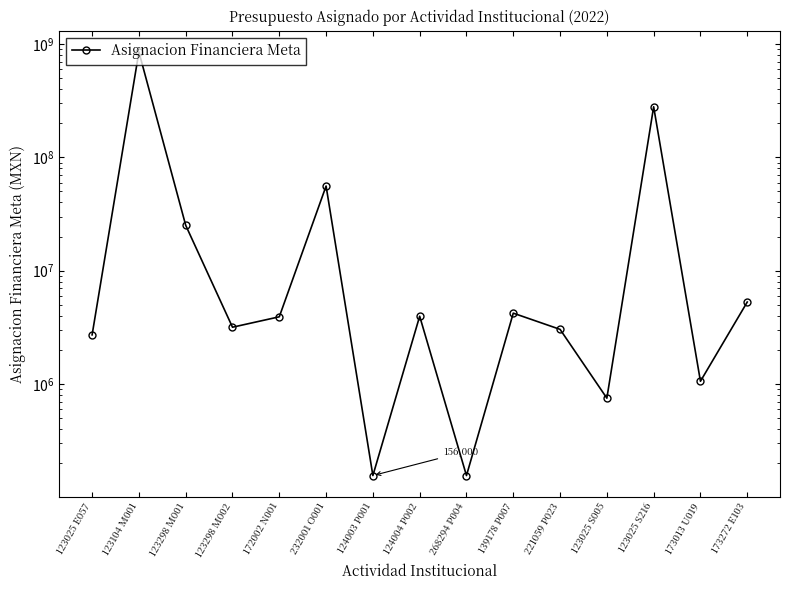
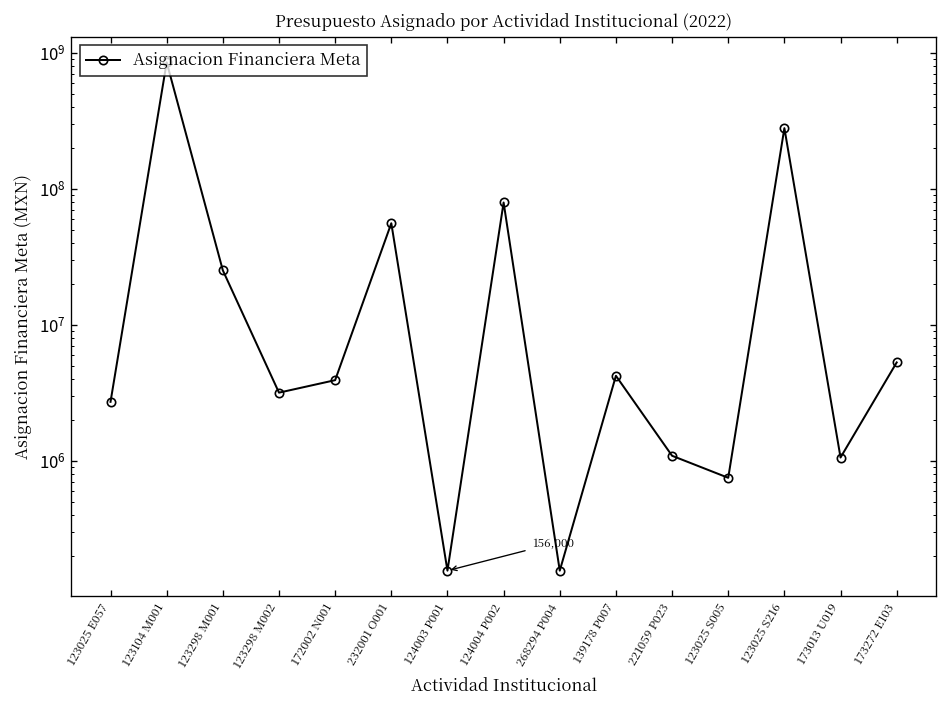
124004 P002: 4000000 -> 80000000
221059 P023: 3000000 -> 1100000
